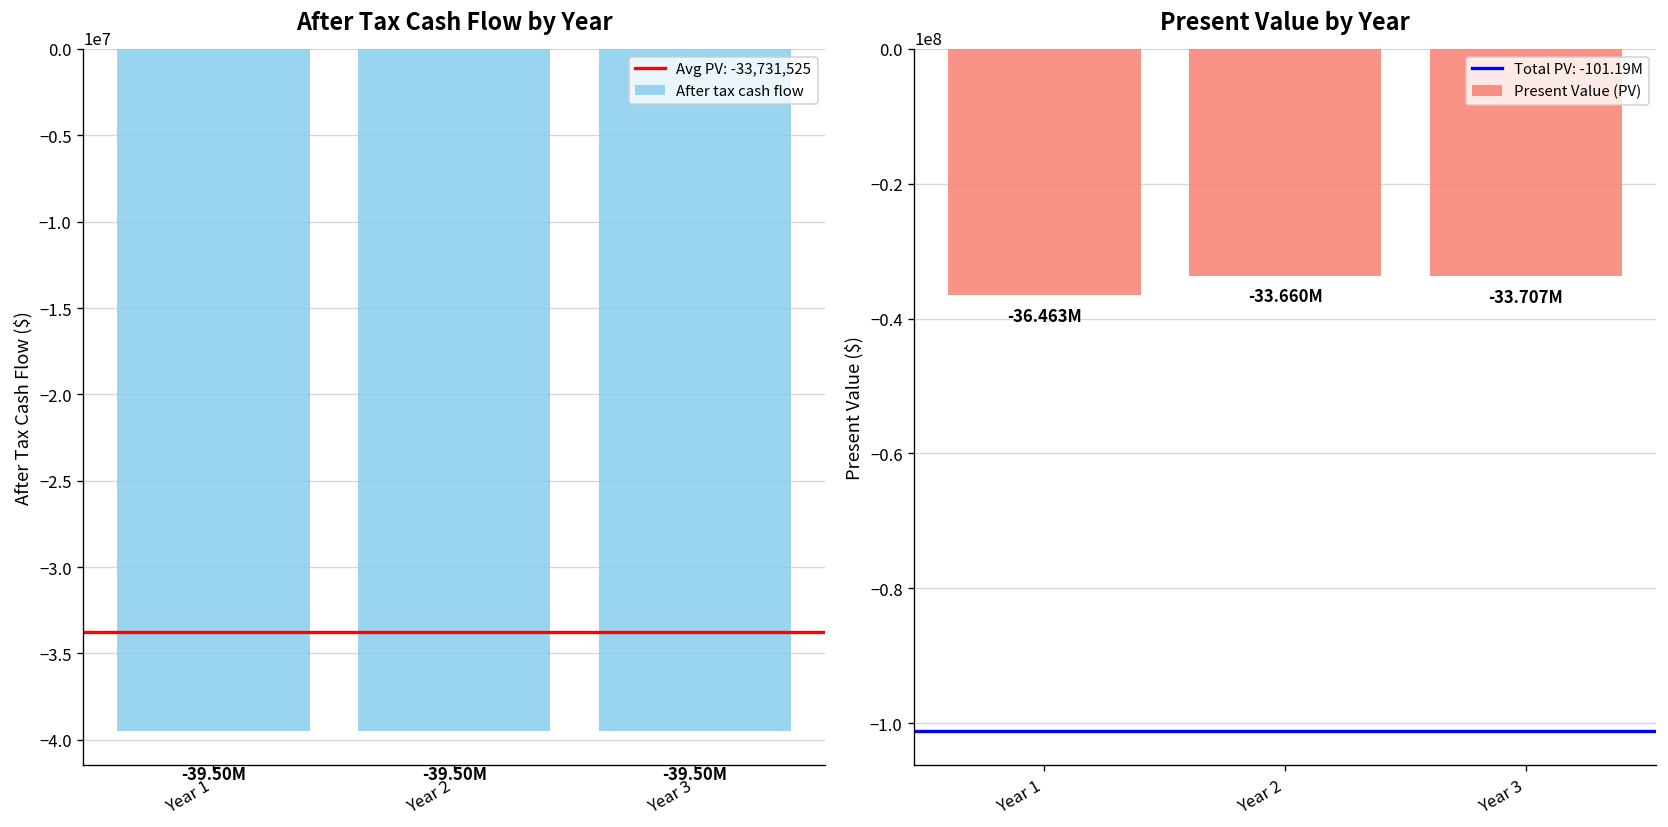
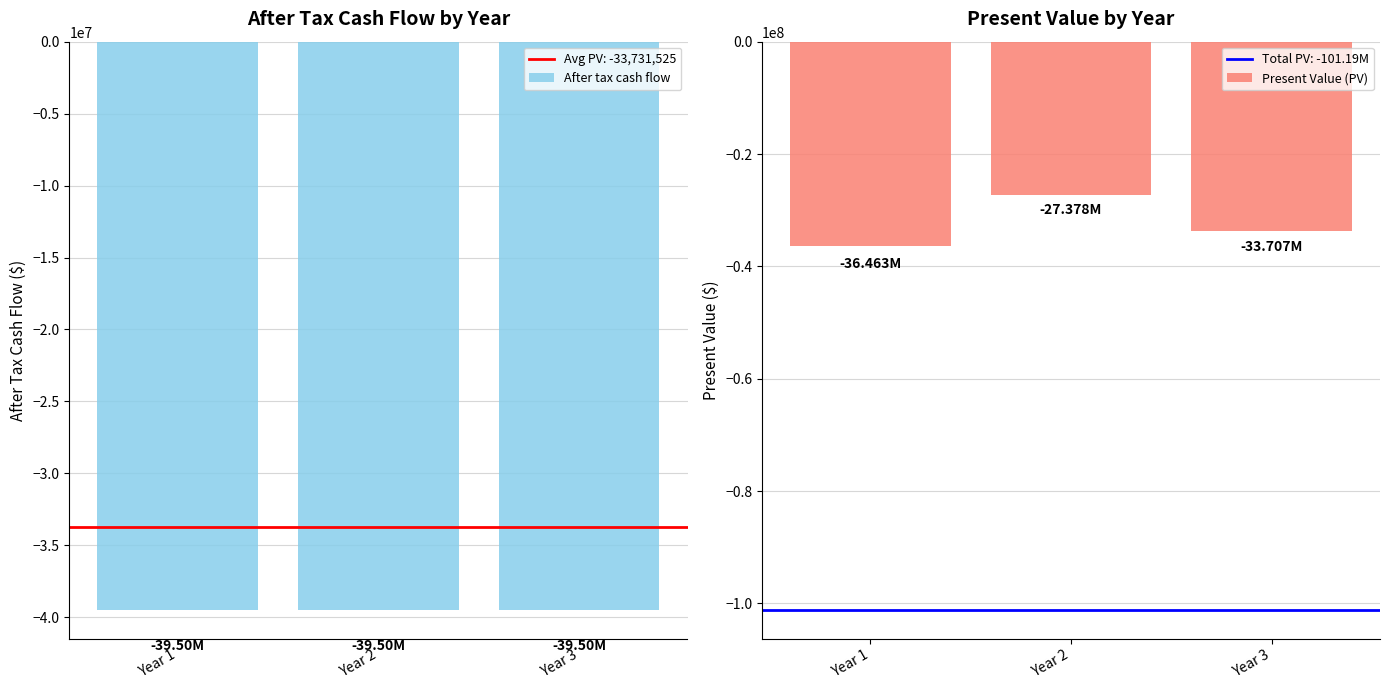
Present Value by Year, Year 2: -33.660M -> -27.378M
